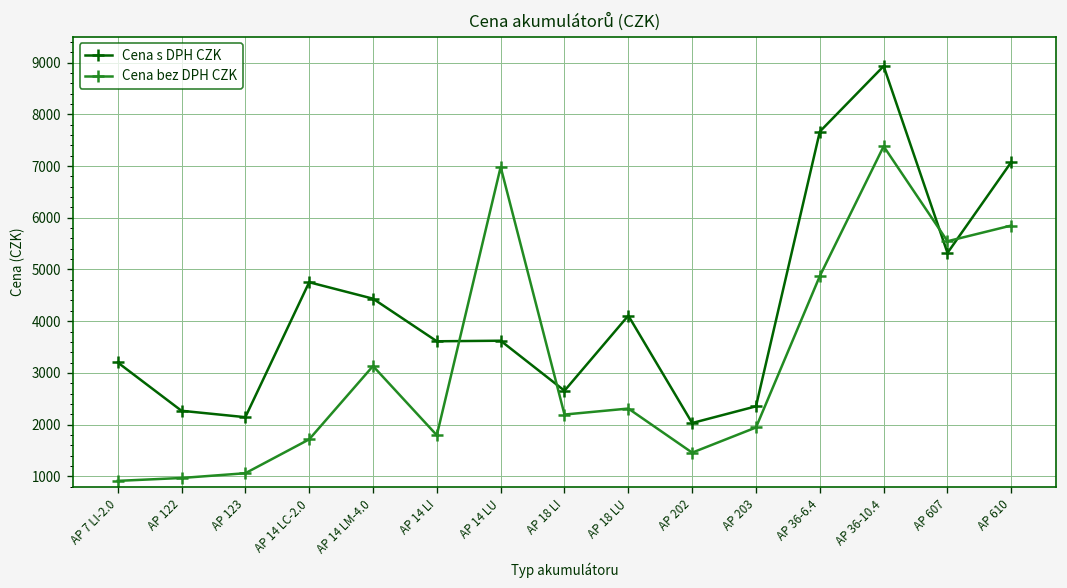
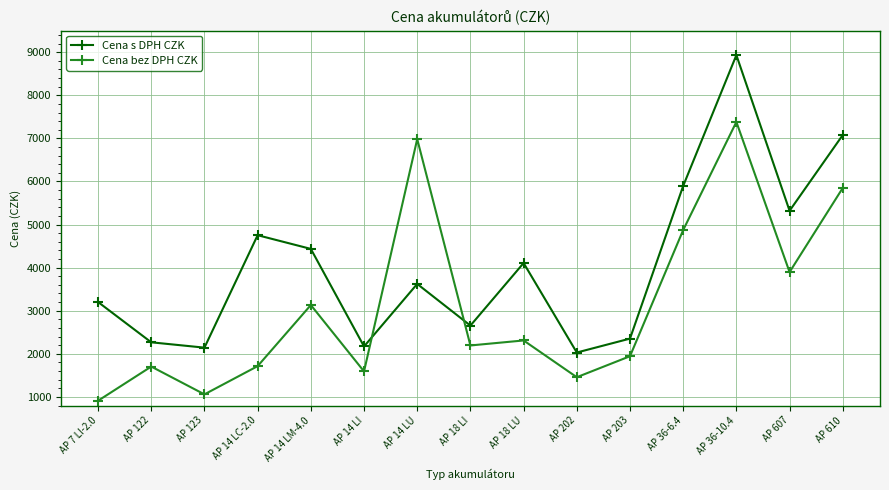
Cena bez DPH CZK, AP 122: 1000 -> 1700
Cena s DPH CZK, AP 14 LI: 3600 -> 2200
Cena bez DPH CZK, AP 14 LI: 1800 -> 1600
Cena s DPH CZK, AP 36-6.4: 7700 -> 5900
Cena bez DPH CZK, AP 607: 5500 -> 3900
